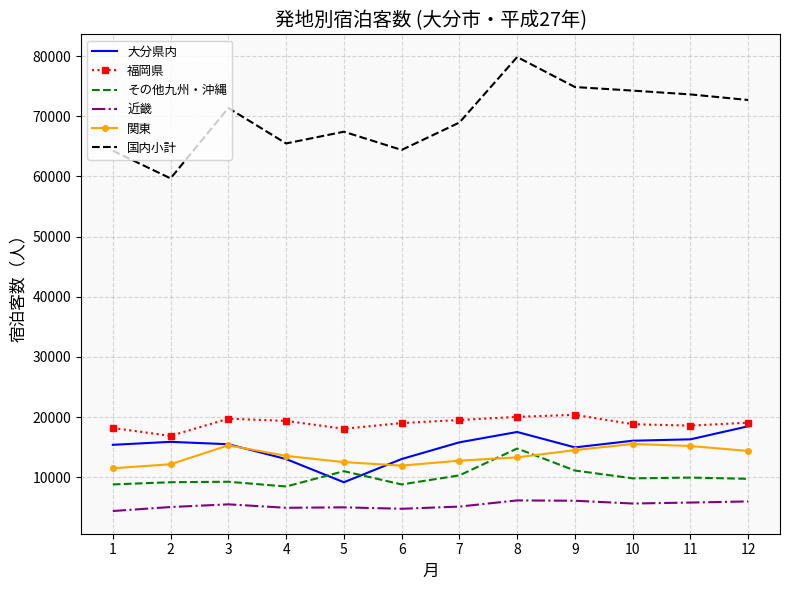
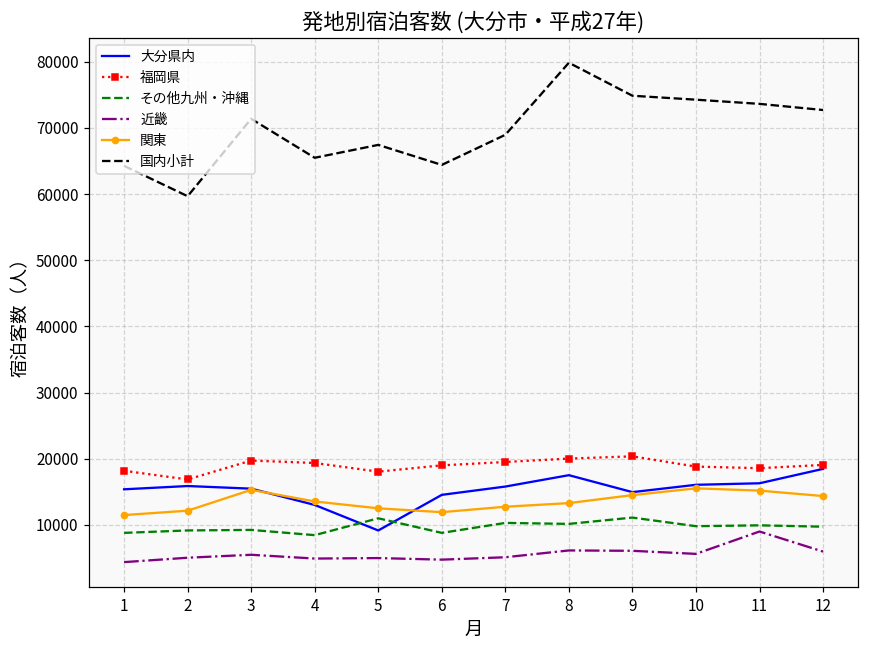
大分県内, 6: 13000 -> 15000
その他九州・沖縄, 8: 15000 -> 10000
近畿, 11: 6000 -> 9000
